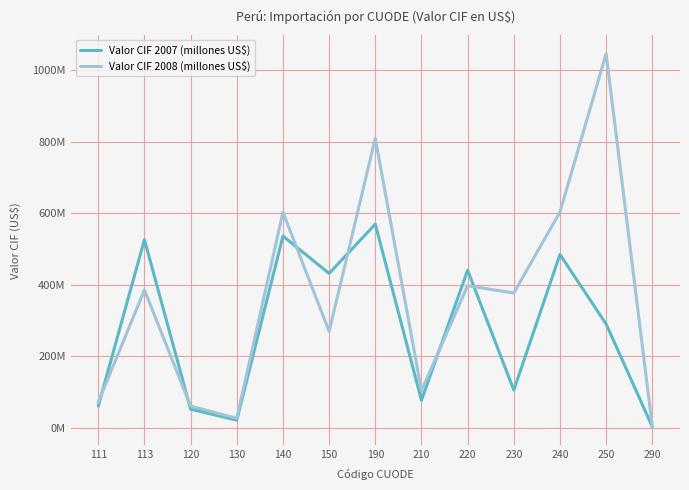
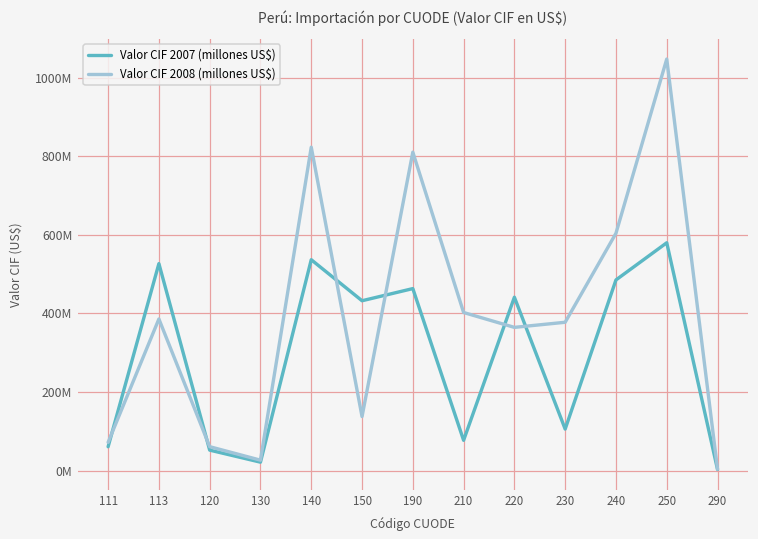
Valor CIF 2008 (millones US$), 140: 600000000 -> 820000000
Valor CIF 2008 (millones US$), 150: 270000000 -> 140000000
Valor CIF 2007 (millones US$), 190: 570000000 -> 460000000
Valor CIF 2008 (millones US$), 210: 100000000 -> 400000000
Valor CIF 2008 (millones US$), 220: 400000000 -> 360000000
Valor CIF 2007 (millones US$), 250: 290000000 -> 580000000
